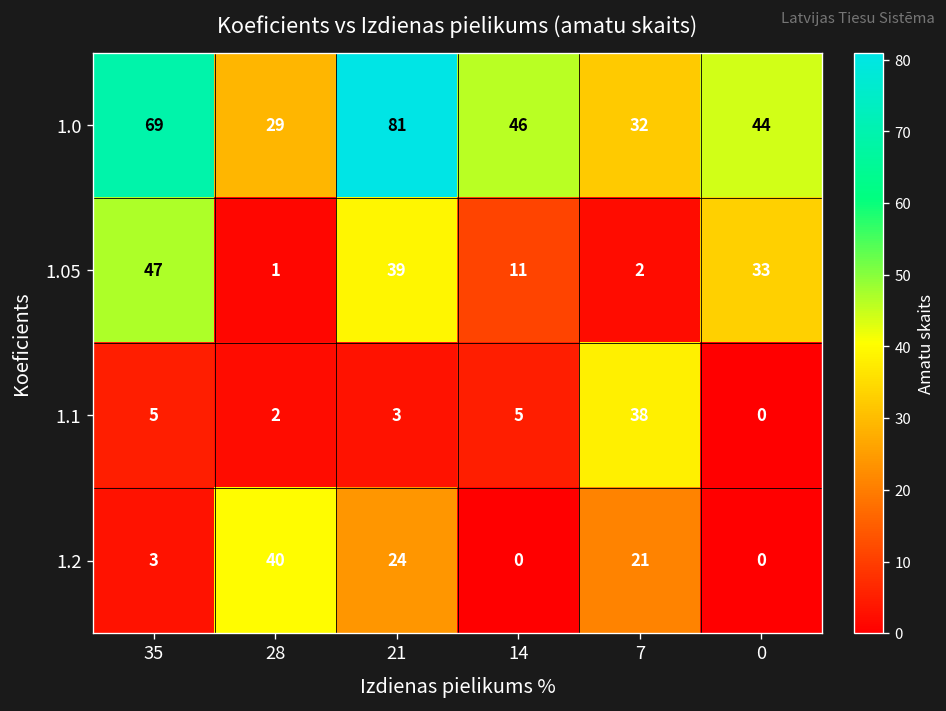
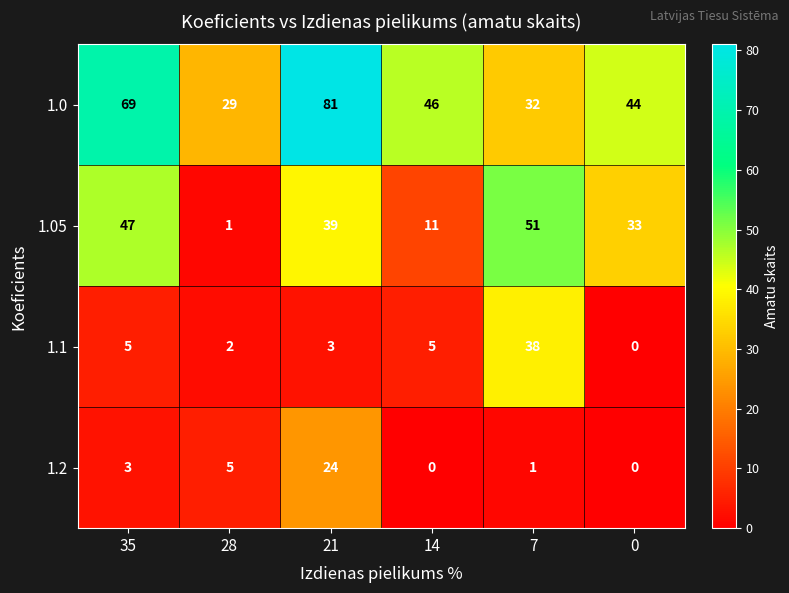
1.05, 7: 2 -> 51
1.2, 28: 40 -> 5
1.2, 7: 21 -> 1
